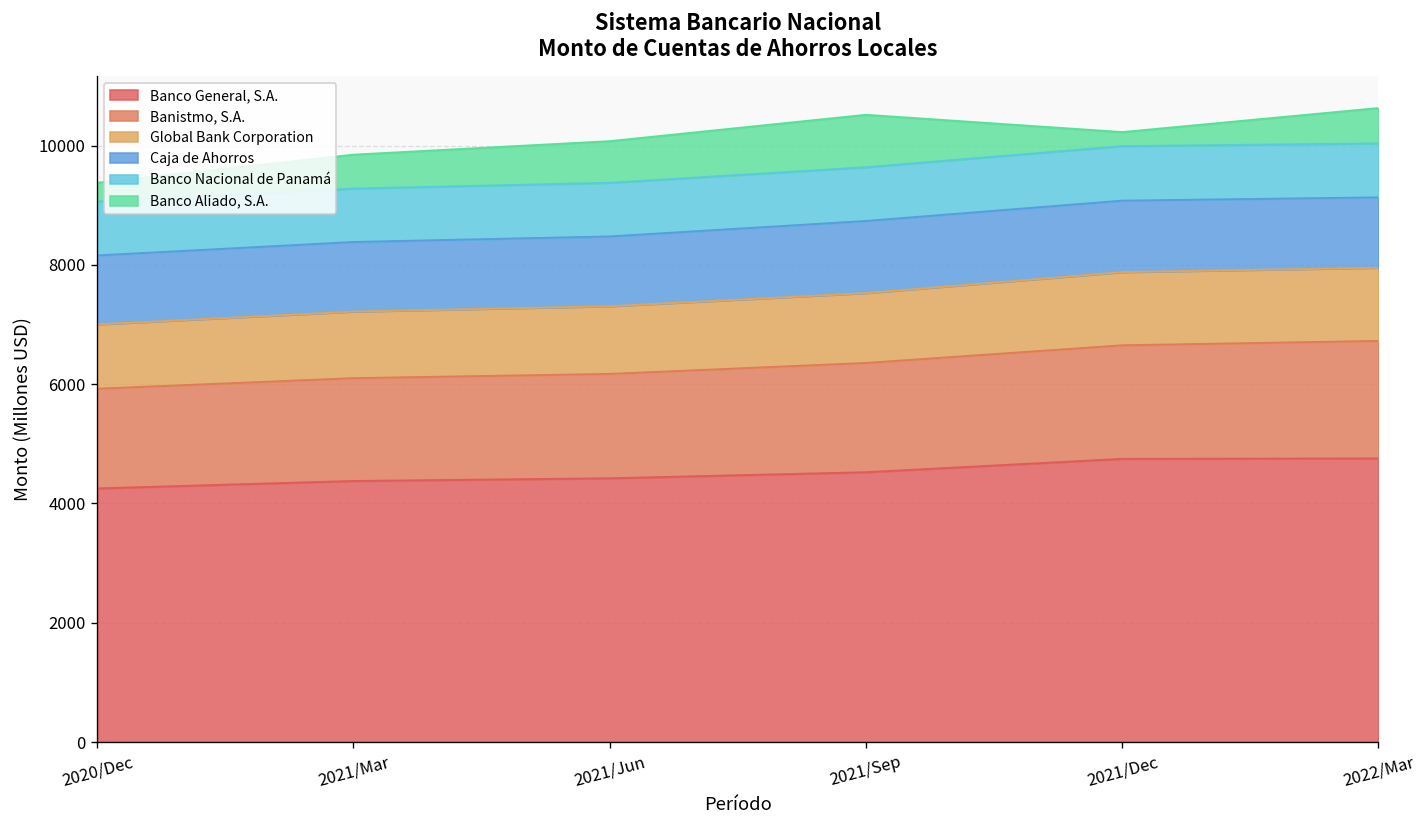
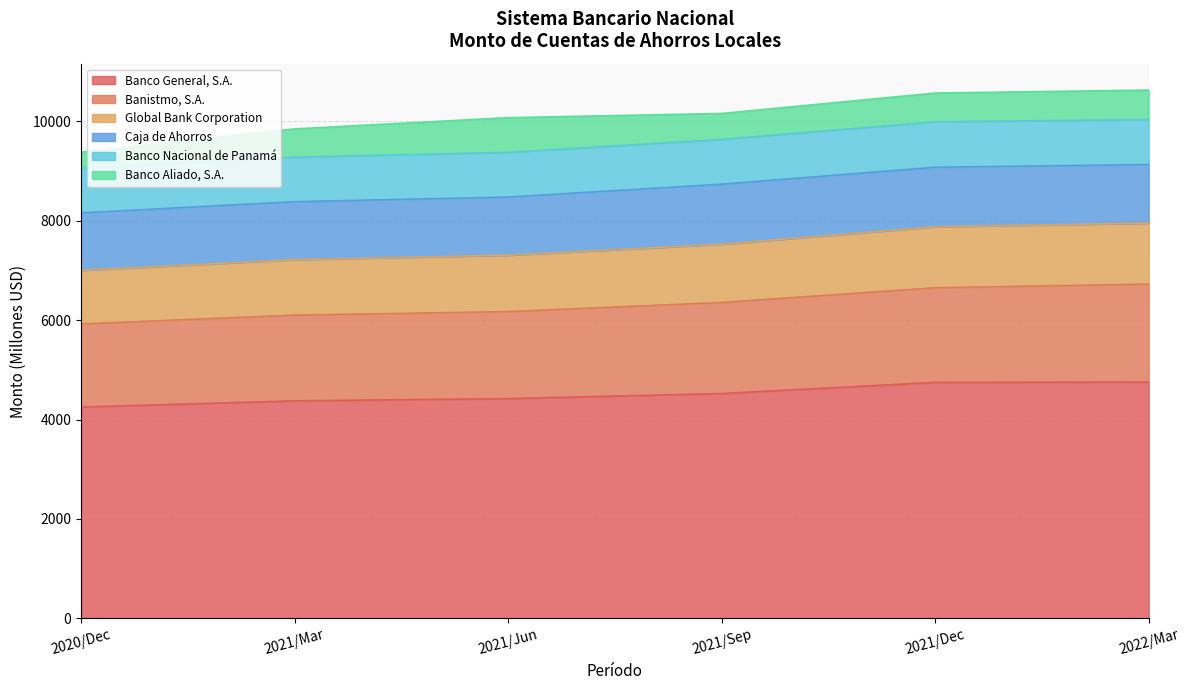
Banco Aliado, S.A., 2021/Sep: 900 -> 500
Banco Aliado, S.A., 2021/Dec: 200 -> 600
